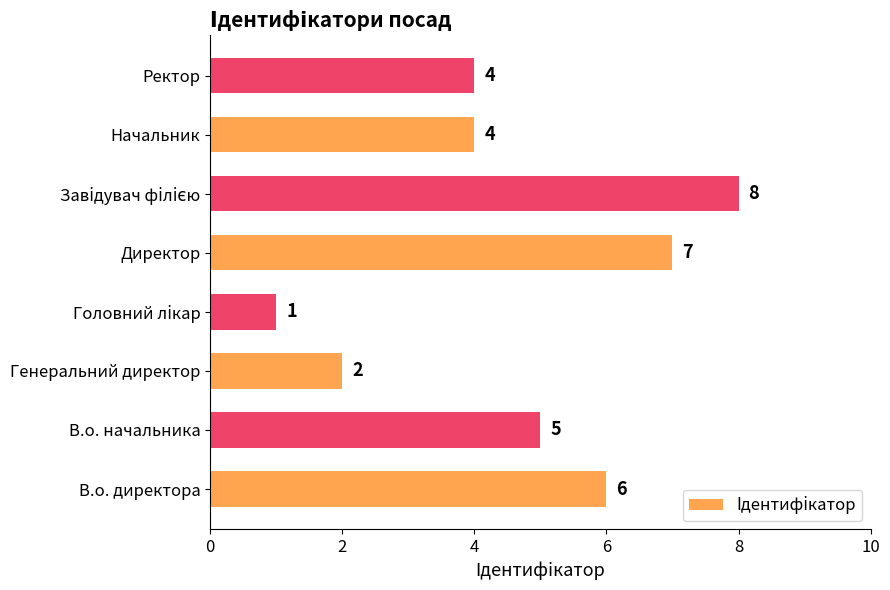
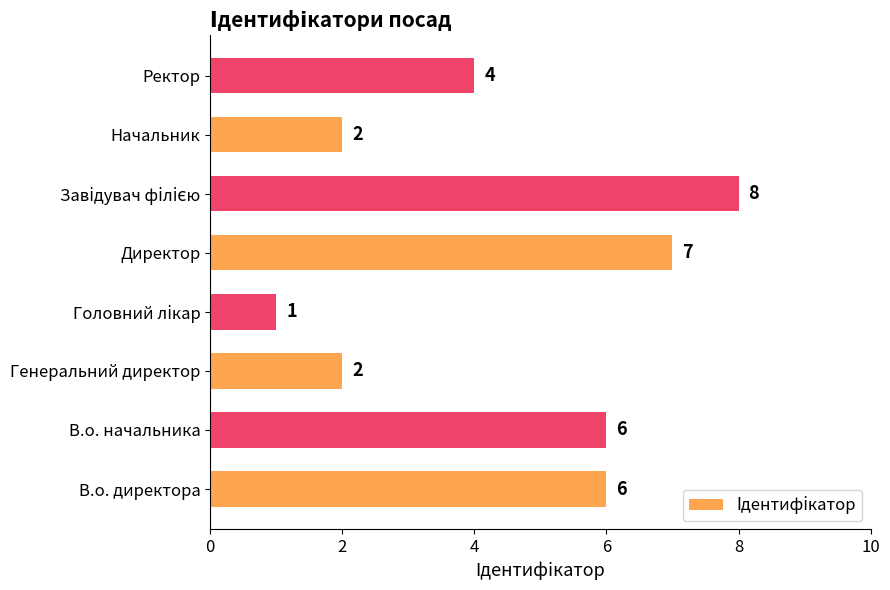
Начальник: 4 -> 2
В.о. начальника: 5 -> 6
